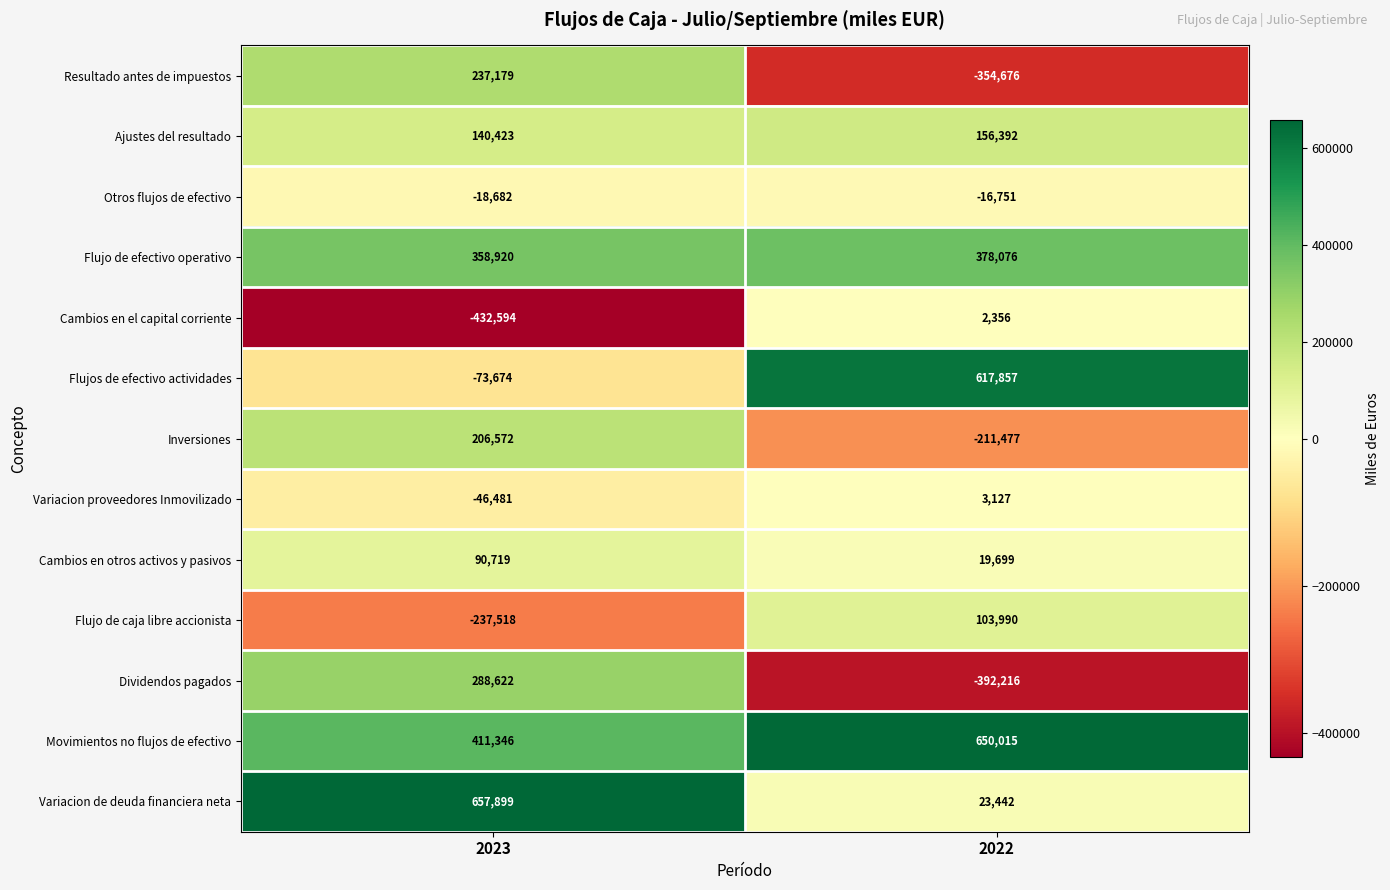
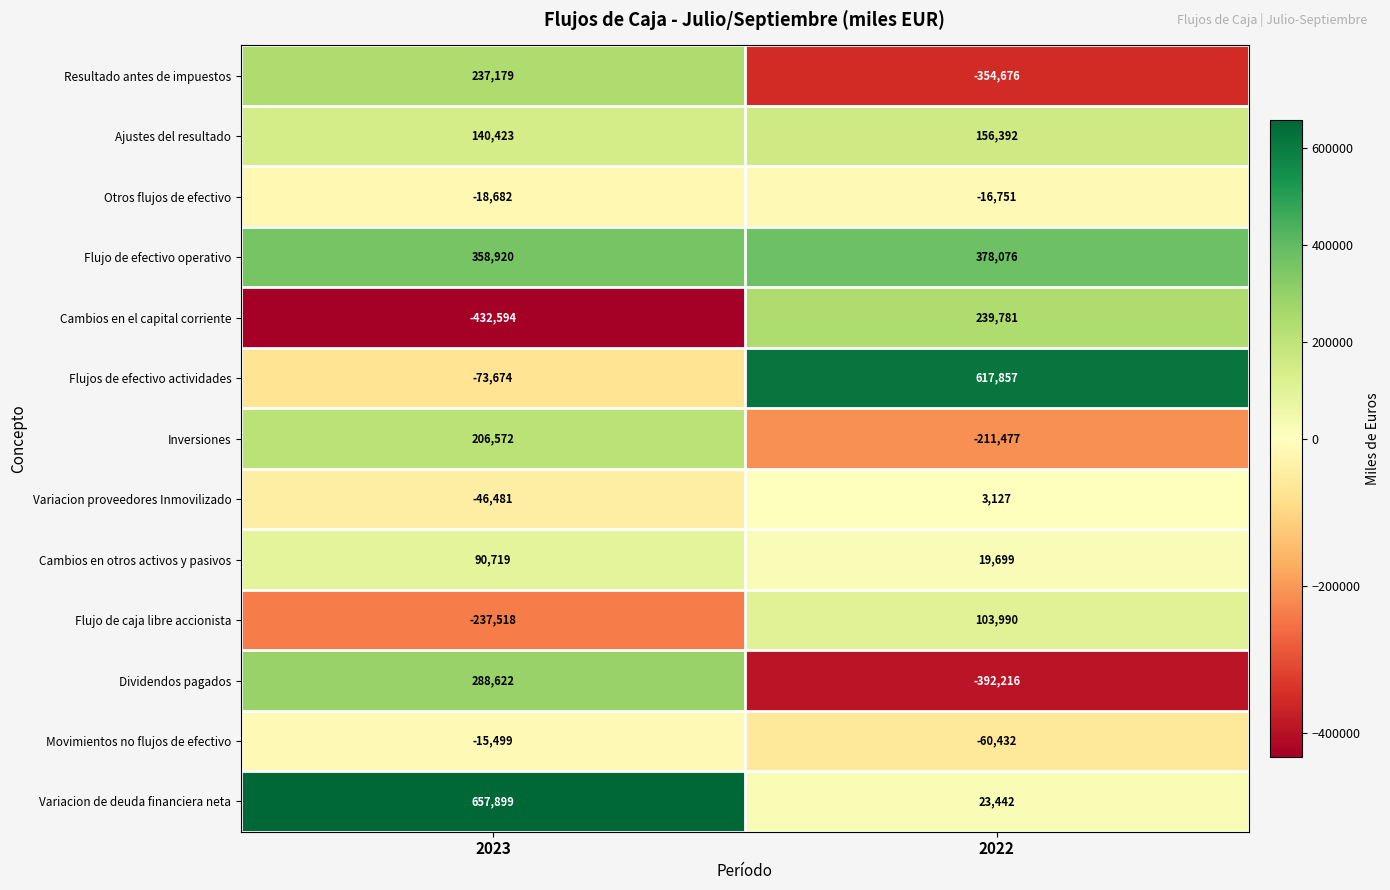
Cambios en el capital corriente, 2022: 2,356 -> 239,781
Movimientos no flujos de efectivo, 2023: 411,346 -> -15,499
Movimientos no flujos de efectivo, 2022: 650,015 -> -60,432
